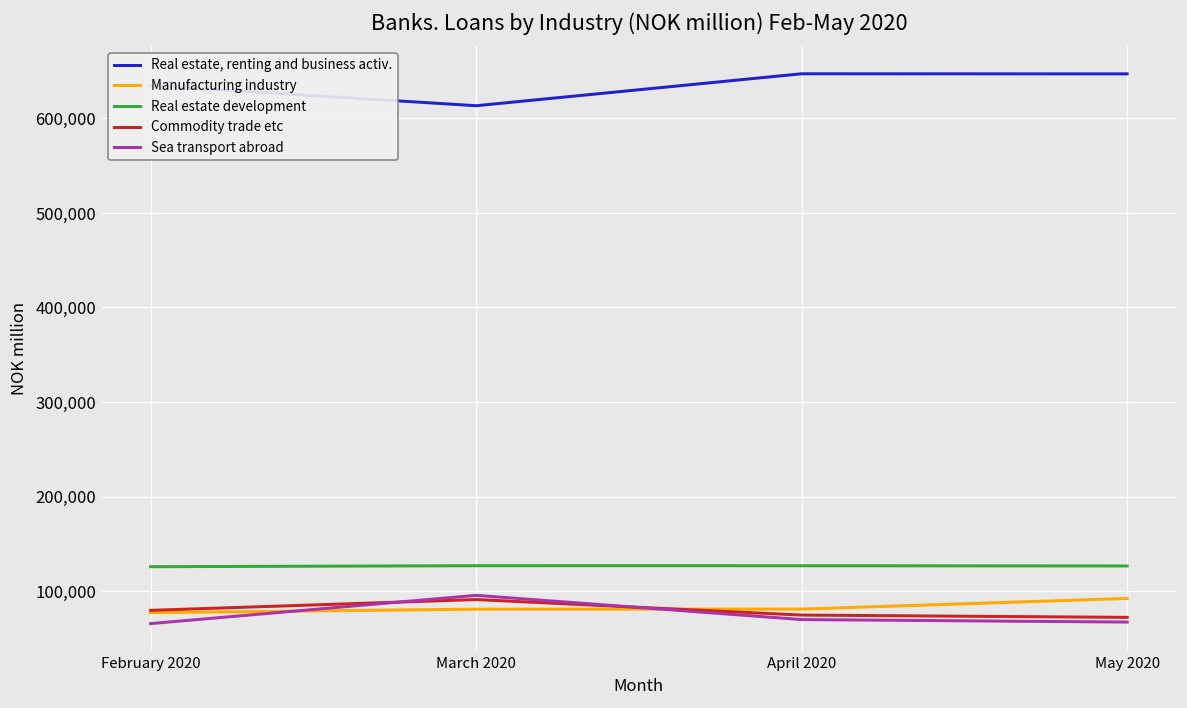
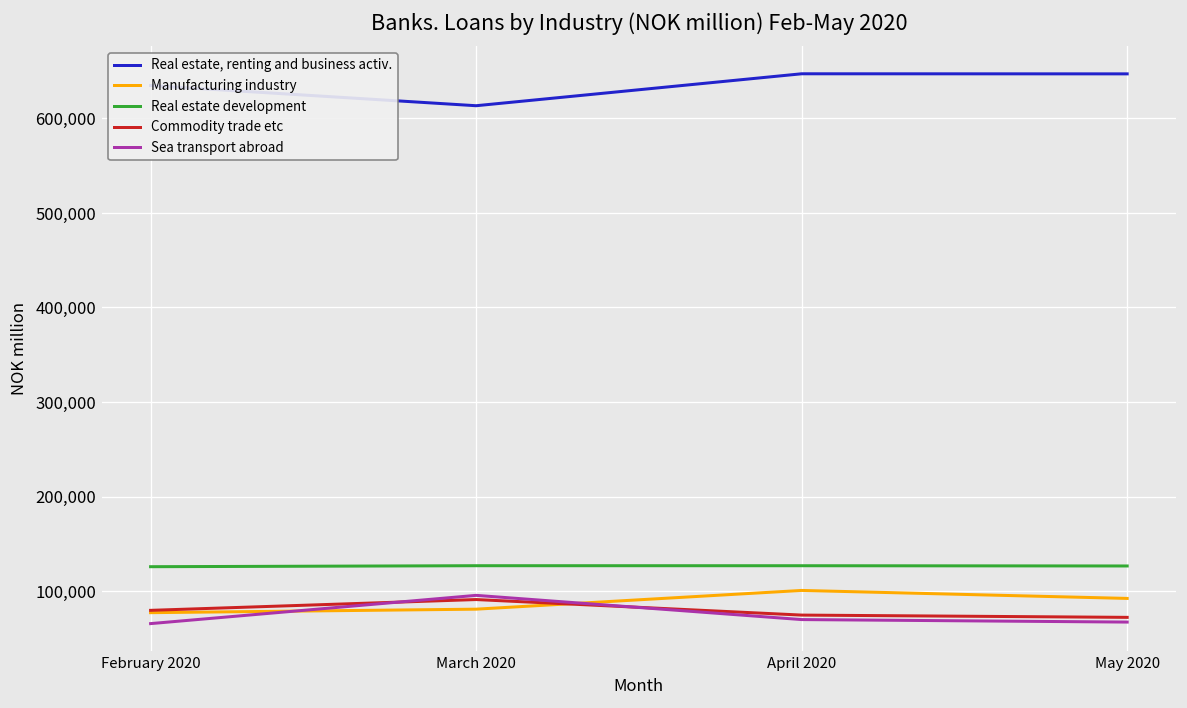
Manufacturing industry, April 2020: 80,000 -> 100,000
